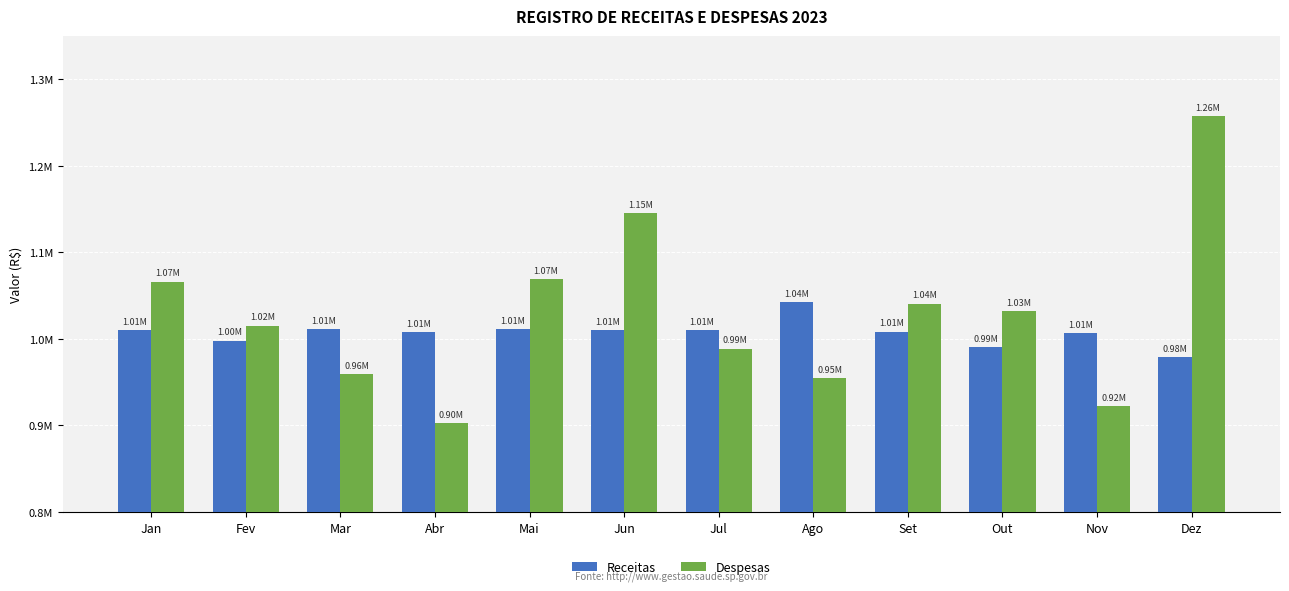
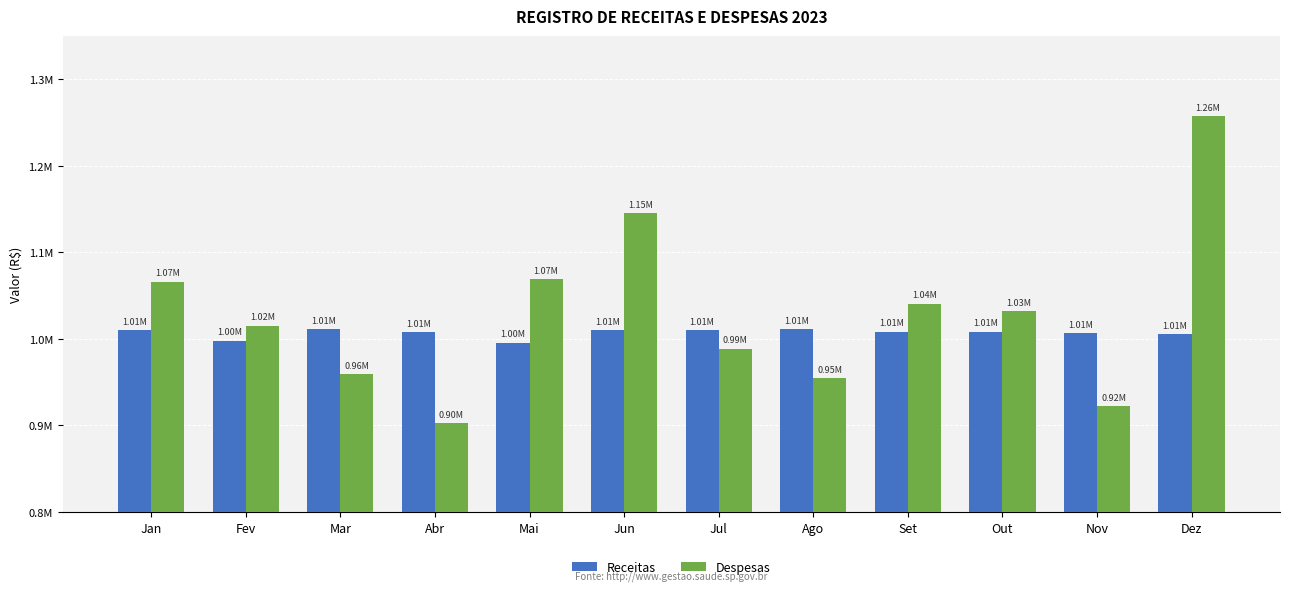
Receitas, Mai: 1.01M -> 1.00M
Receitas, Ago: 1.04M -> 1.01M
Receitas, Out: 0.99M -> 1.01M
Receitas, Dez: 0.98M -> 1.01M
